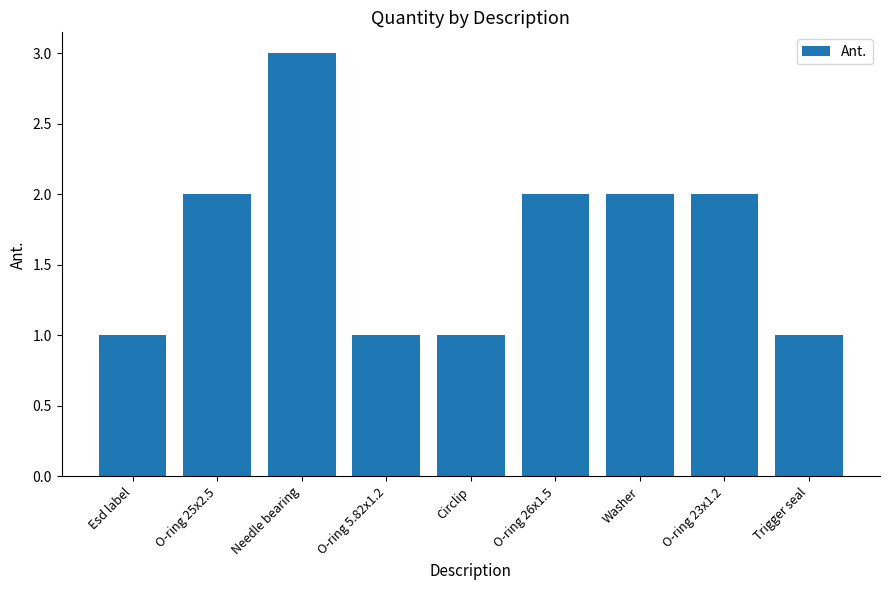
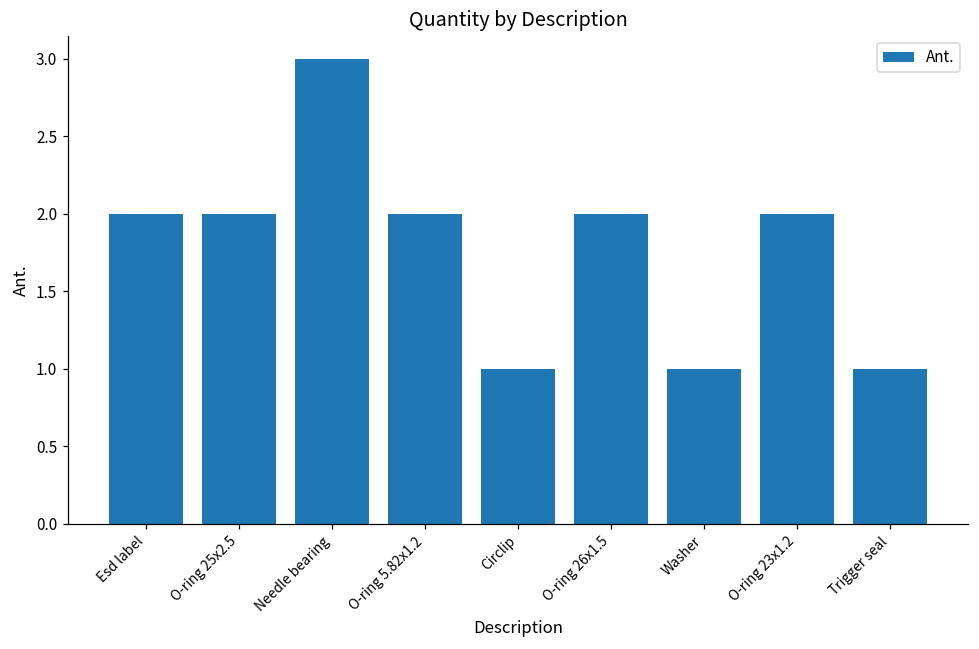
Esd label: 1 -> 2
O-ring 5.82x1.2: 1 -> 2
Washer: 2 -> 1
